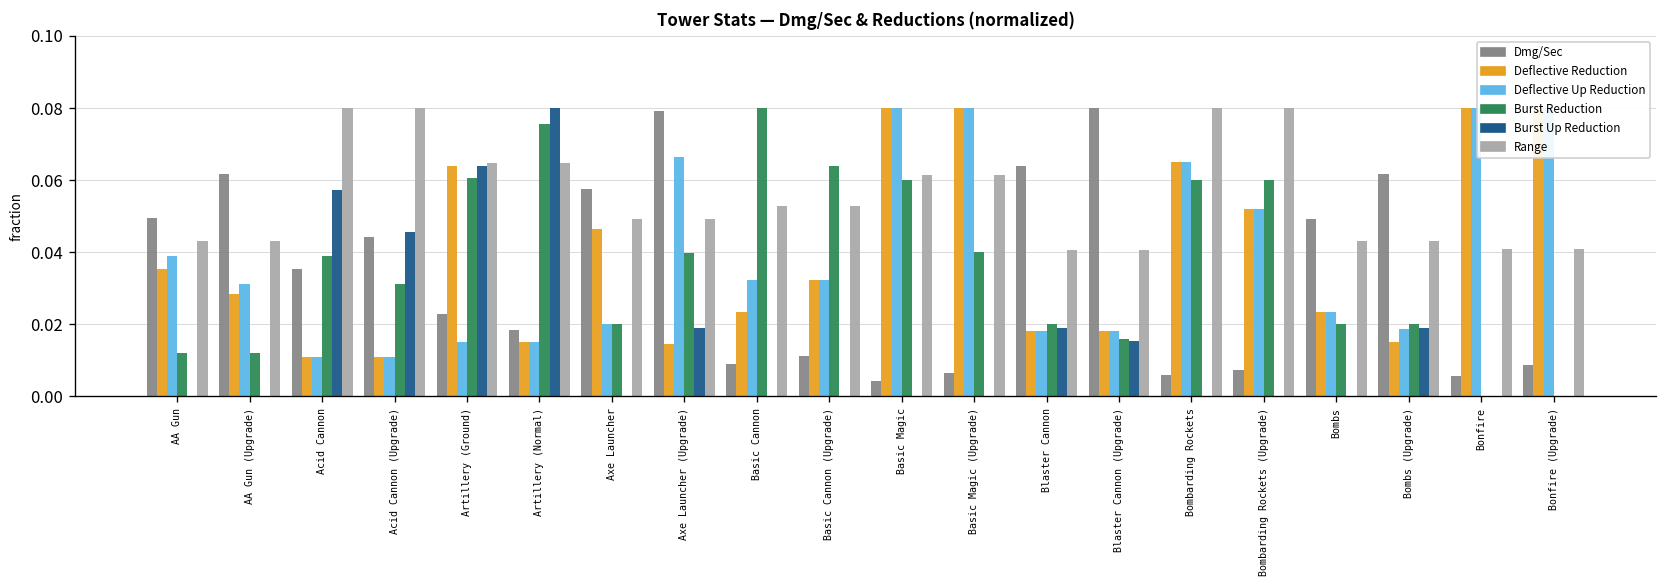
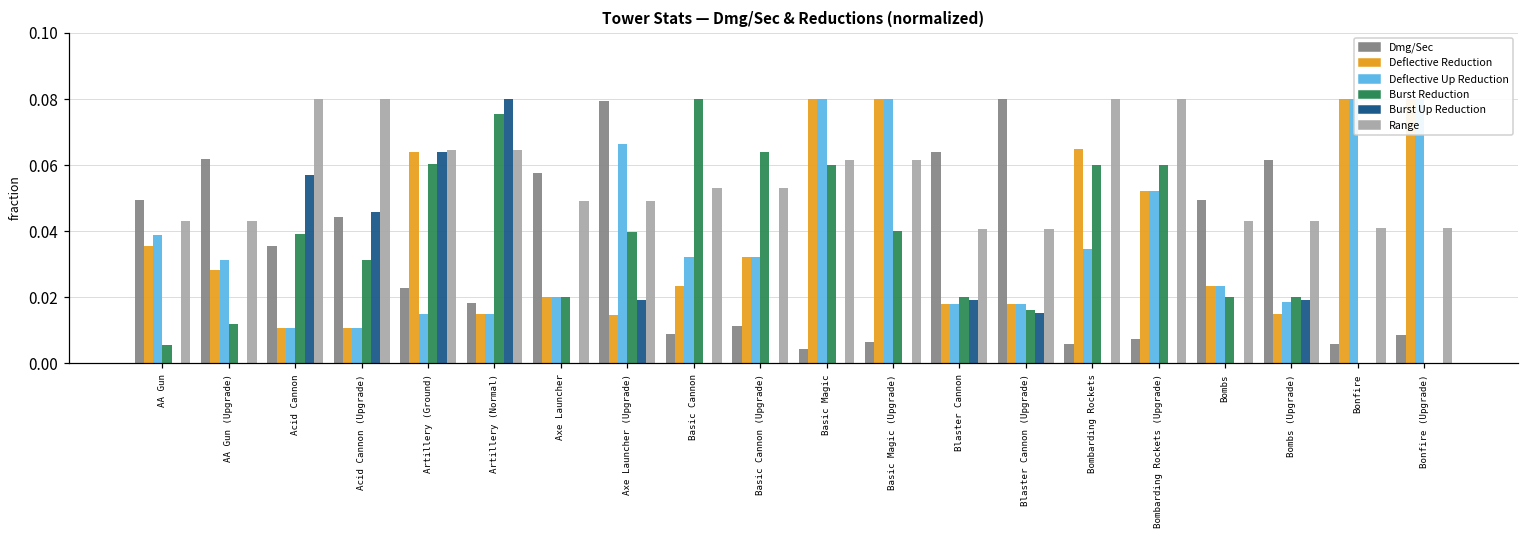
Burst Reduction, AA Gun: 0.012 -> 0.006
Deflective Reduction, Axe Launcher: 0.047 -> 0.020
Deflective Up Reduction, Bombarding Rockets: 0.065 -> 0.035
